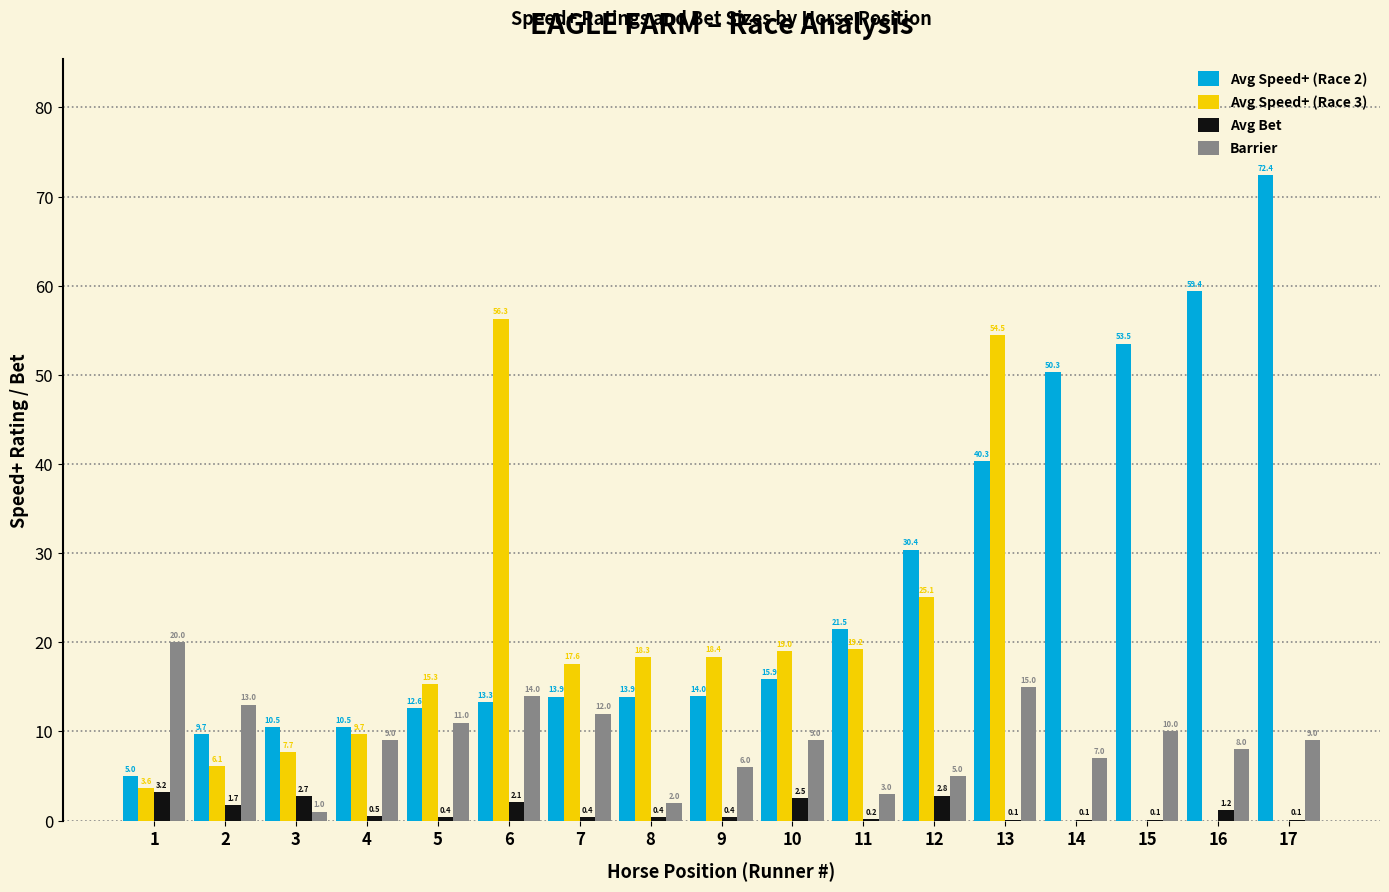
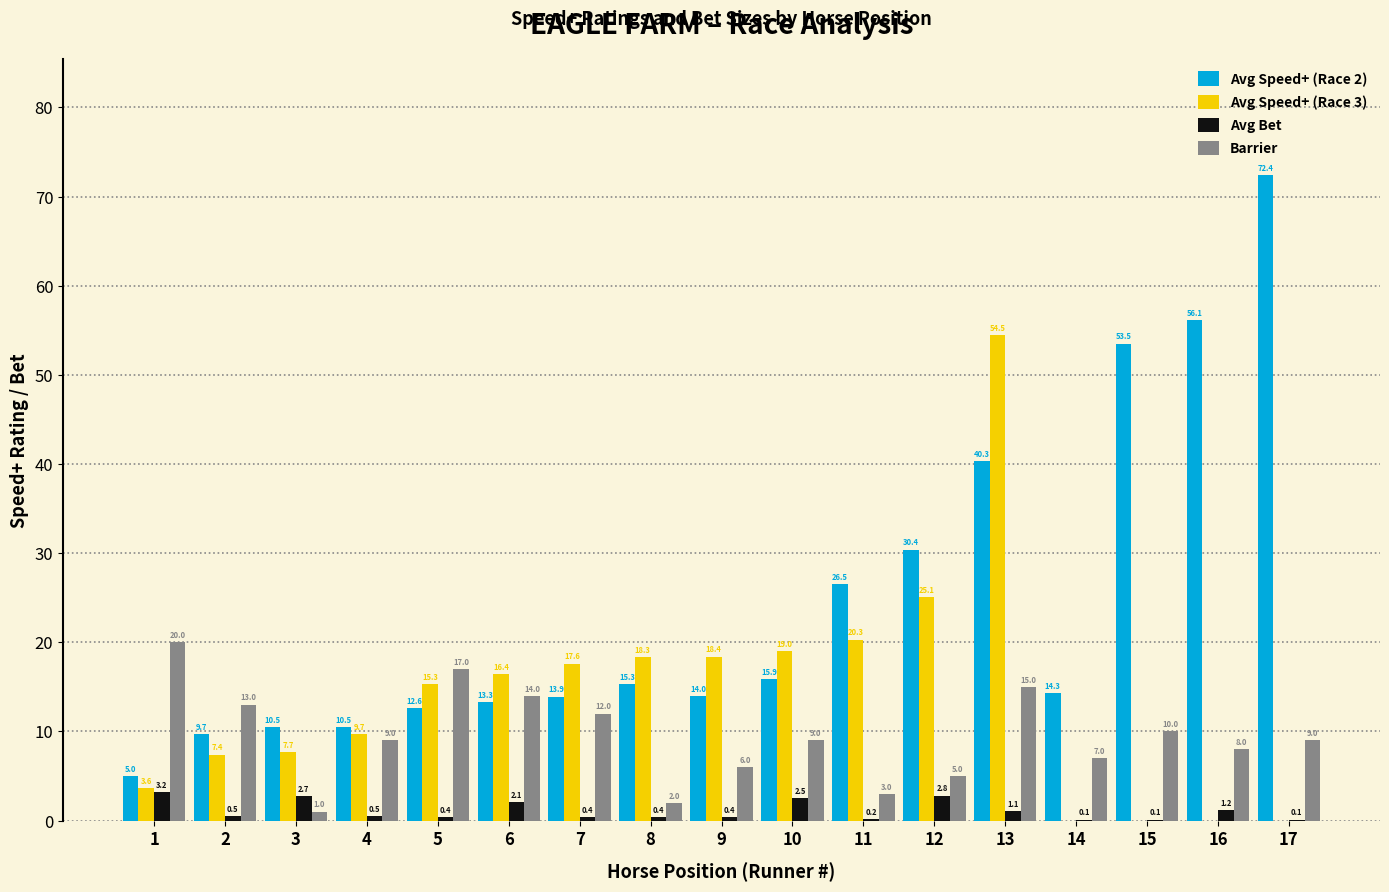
Avg Speed+ (Race 3), 2: 6.1 -> 7.4
Avg Bet, 2: 1.7 -> 0.5
Barrier, 5: 11.0 -> 17.0
Avg Speed+ (Race 3), 6: 56.3 -> 16.4
Avg Speed+ (Race 2), 8: 13.9 -> 15.3
Avg Speed+ (Race 2), 11: 21.5 -> 26.5
Avg Speed+ (Race 3), 11: 19.2 -> 20.3
Avg Bet, 13: 0.1 -> 1.1
Avg Speed+ (Race 2), 14: 50.3 -> 14.3
Avg Speed+ (Race 2), 16: 59.4 -> 56.1
